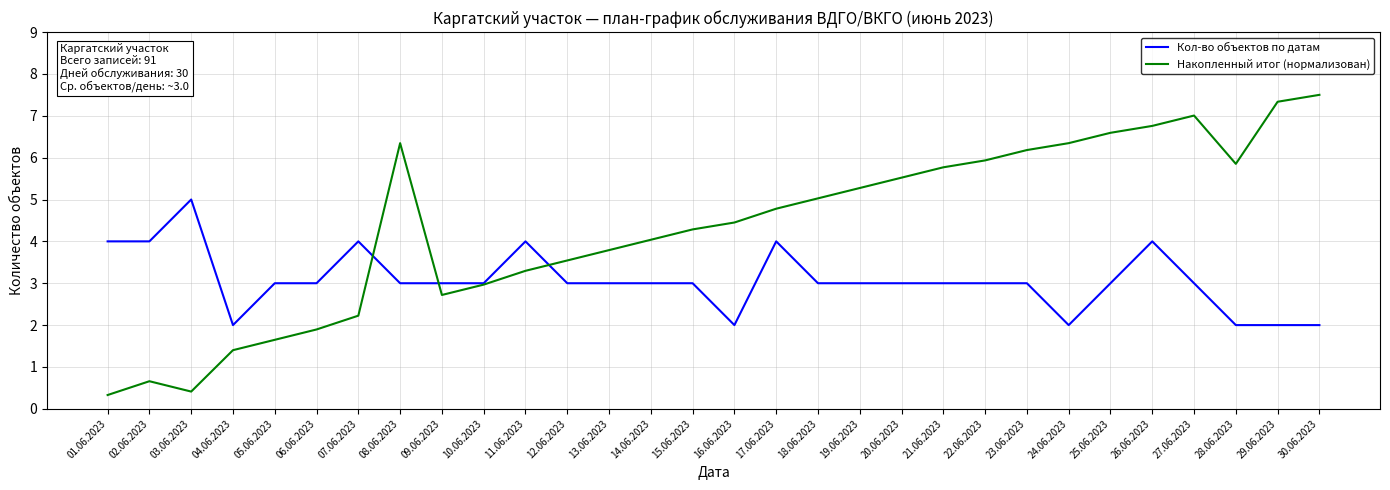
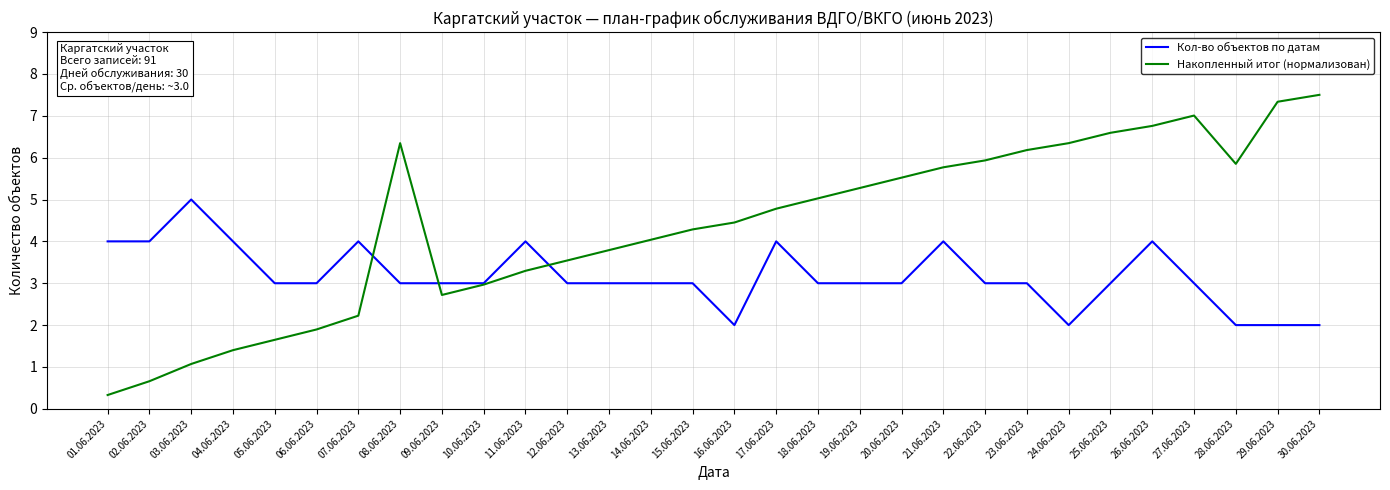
Накопленный итог (нормализован), 03.06.2023: 0.4 -> 1.1
Кол-во объектов по датам, 04.06.2023: 2 -> 4
Кол-во объектов по датам, 21.06.2023: 3 -> 4
